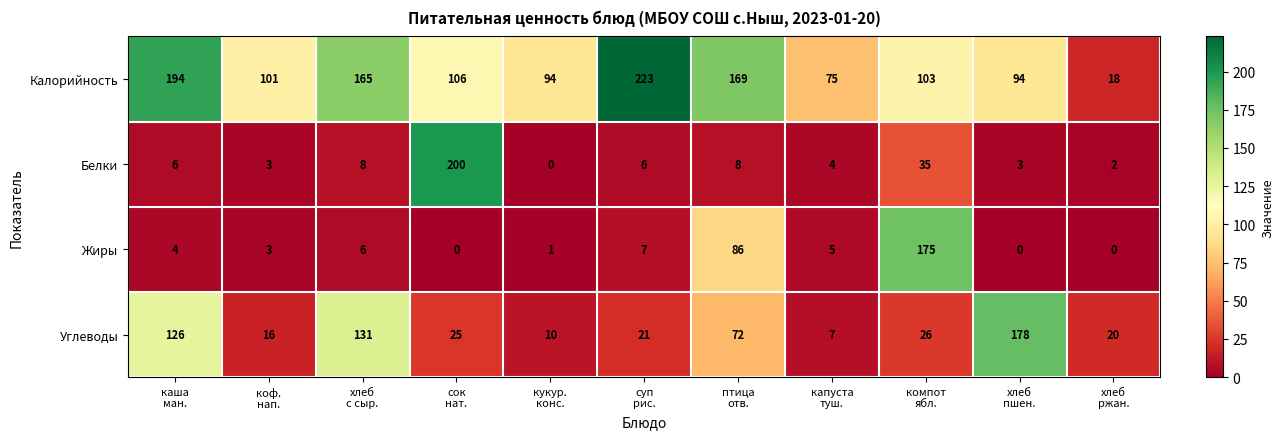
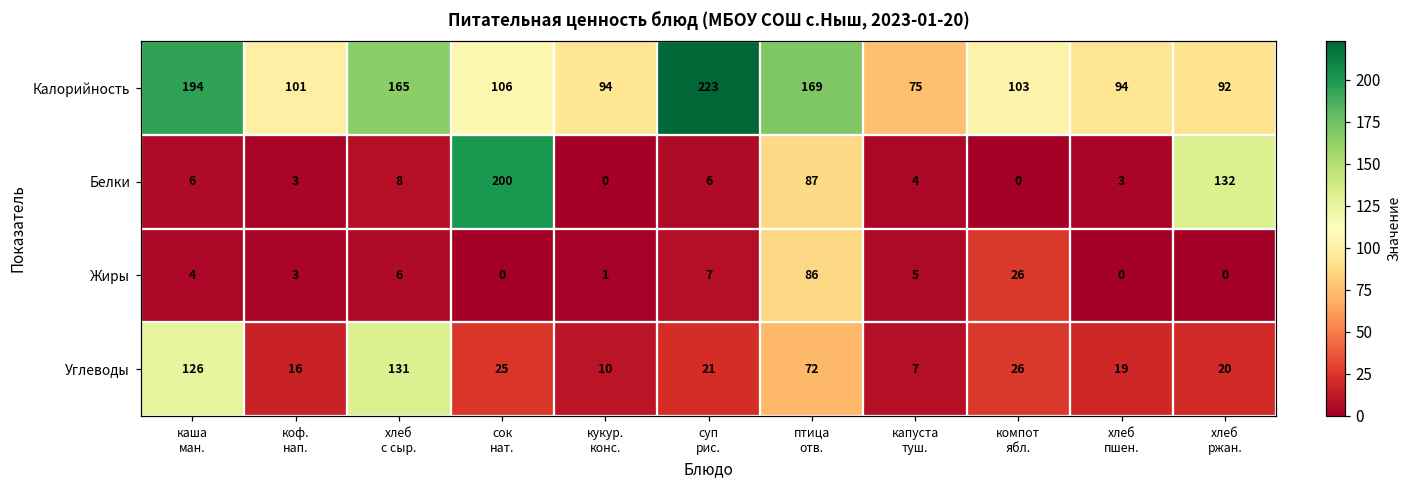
Калорийность, хлеб ржан.: 18 -> 92
Белки, птица отв.: 8 -> 87
Белки, компот ябл.: 35 -> 0
Белки, хлеб ржан.: 2 -> 132
Жиры, компот ябл.: 175 -> 26
Углеводы, хлеб пшен.: 178 -> 19
